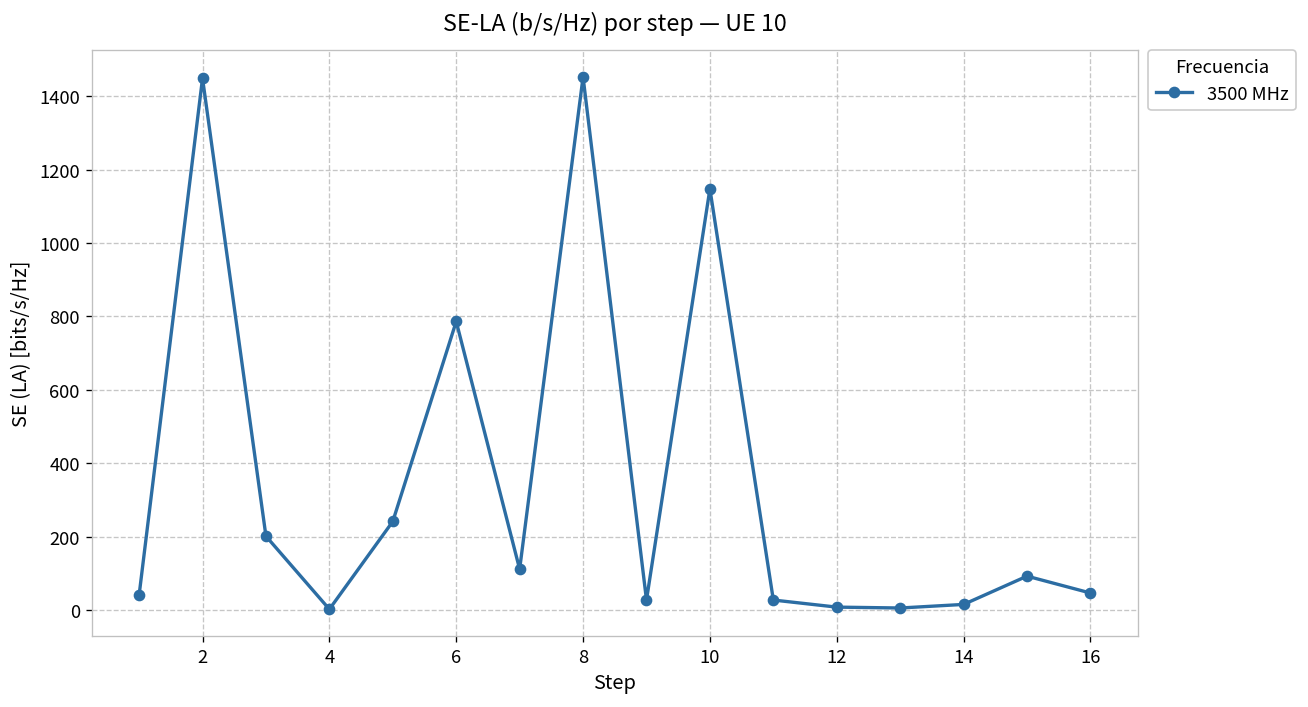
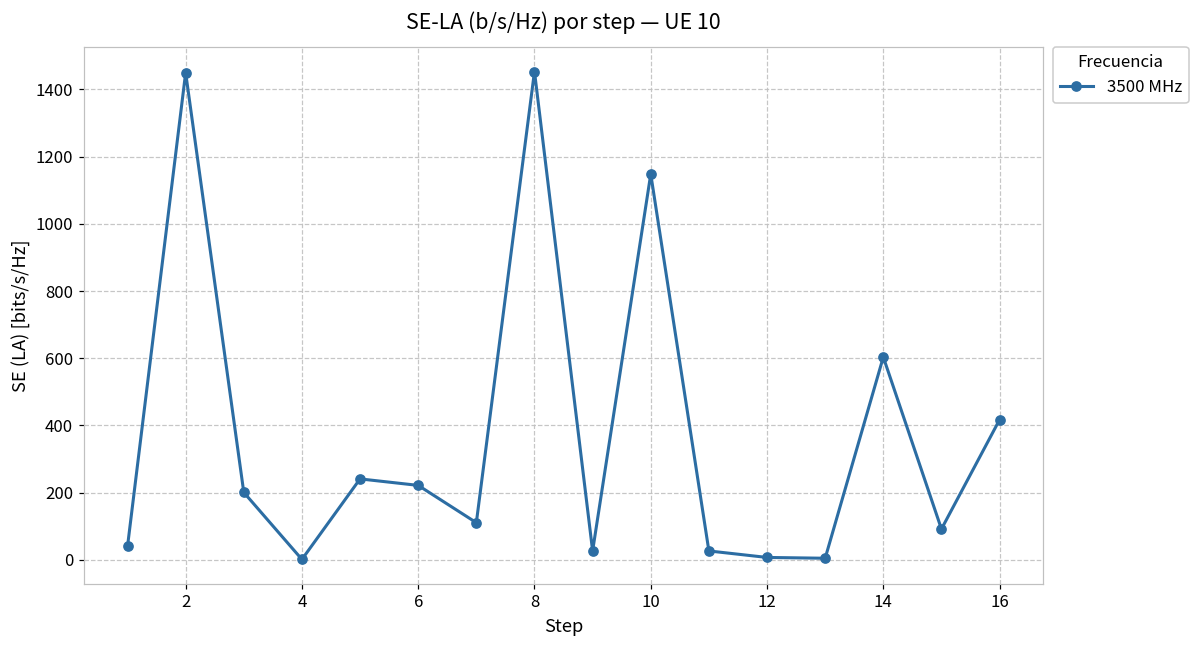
6: 790 -> 220
14: 10 -> 600
16: 50 -> 420
